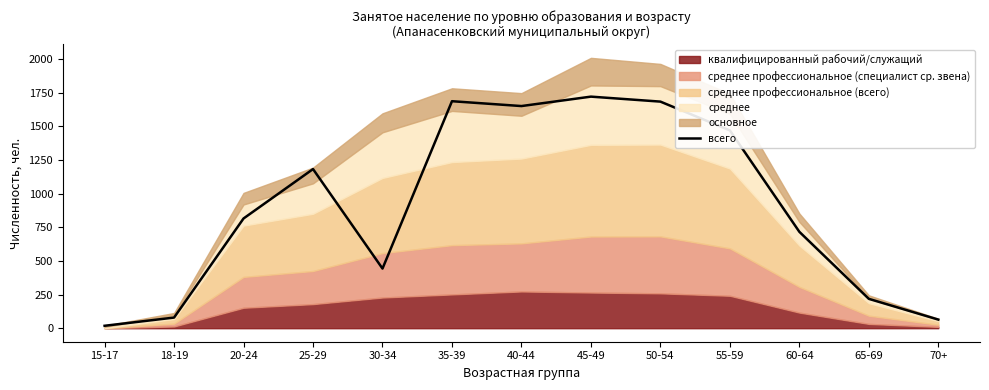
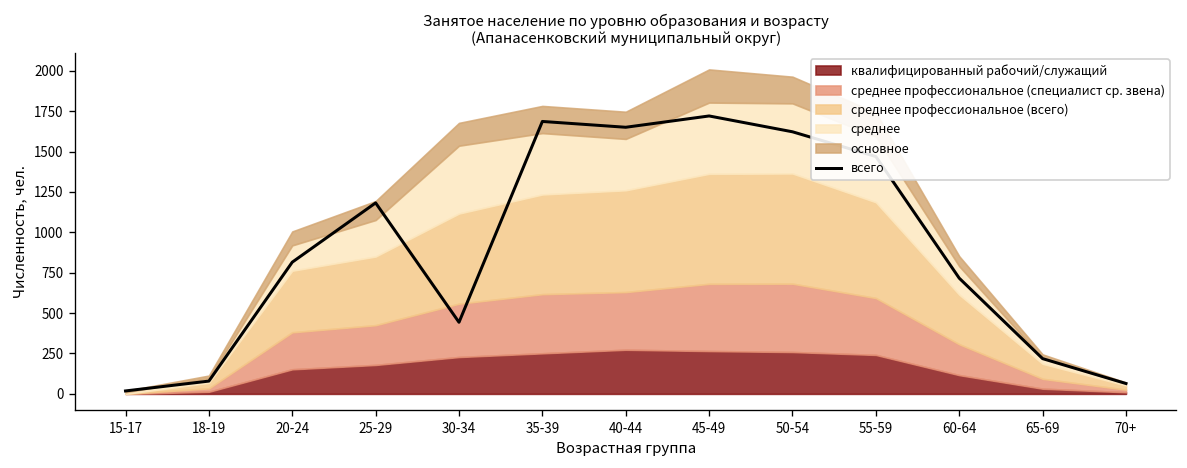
среднее, 30-34: 340 -> 420
всего, 50-54: 1680 -> 1620
